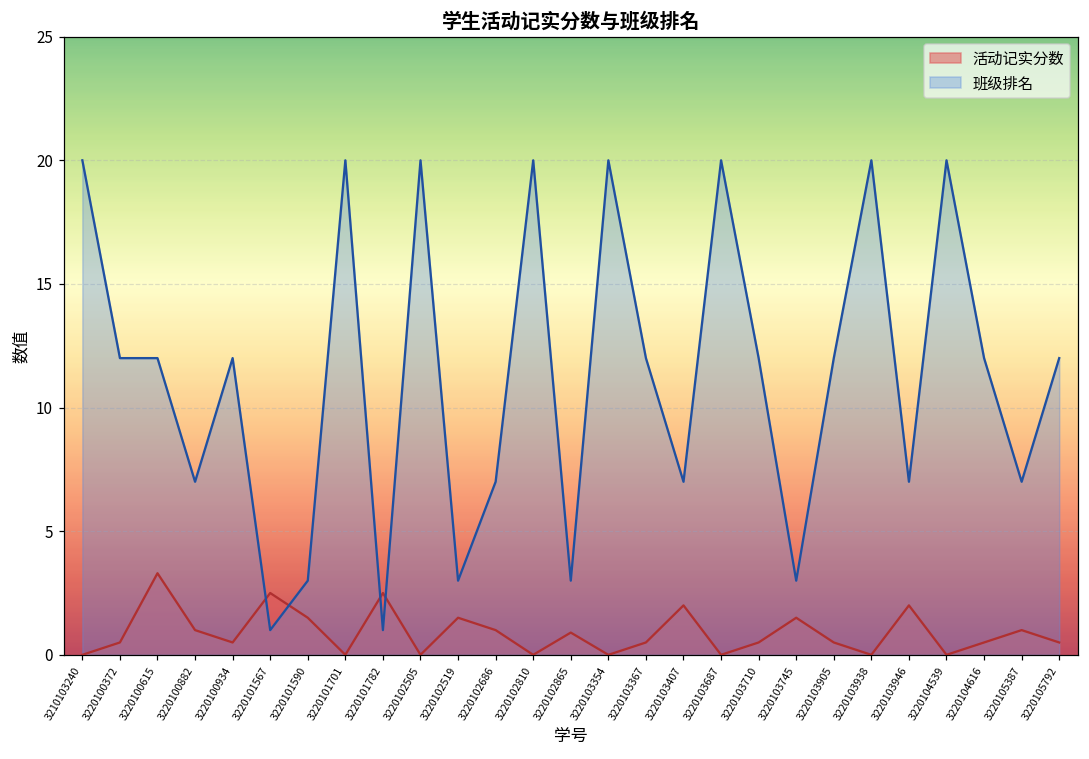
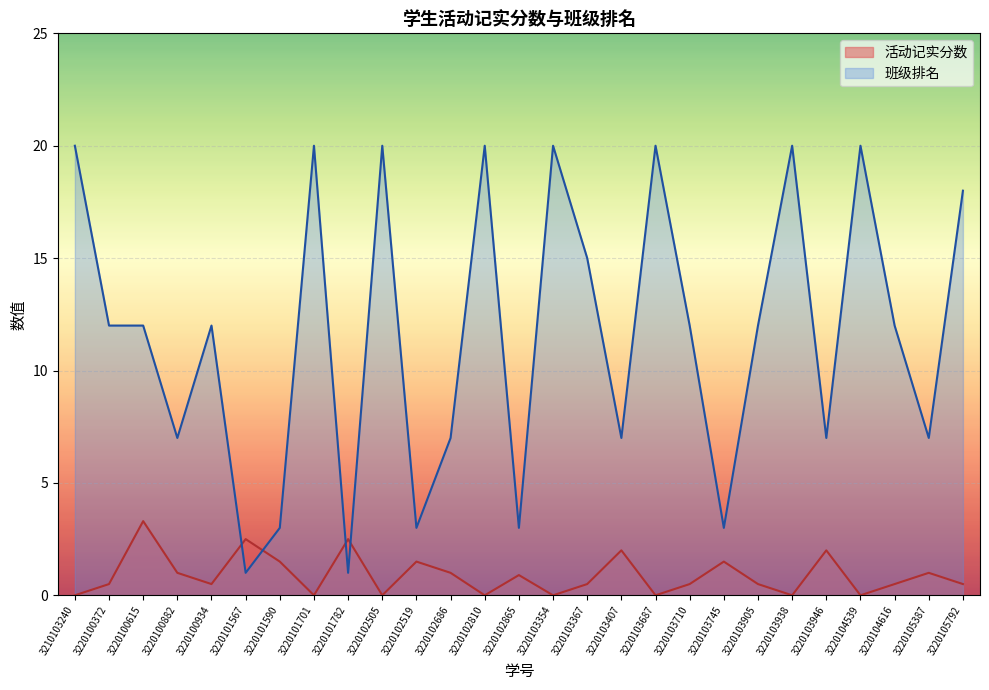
班级排名, 3220103367: 12 -> 15
班级排名, 3220105792: 12 -> 18
